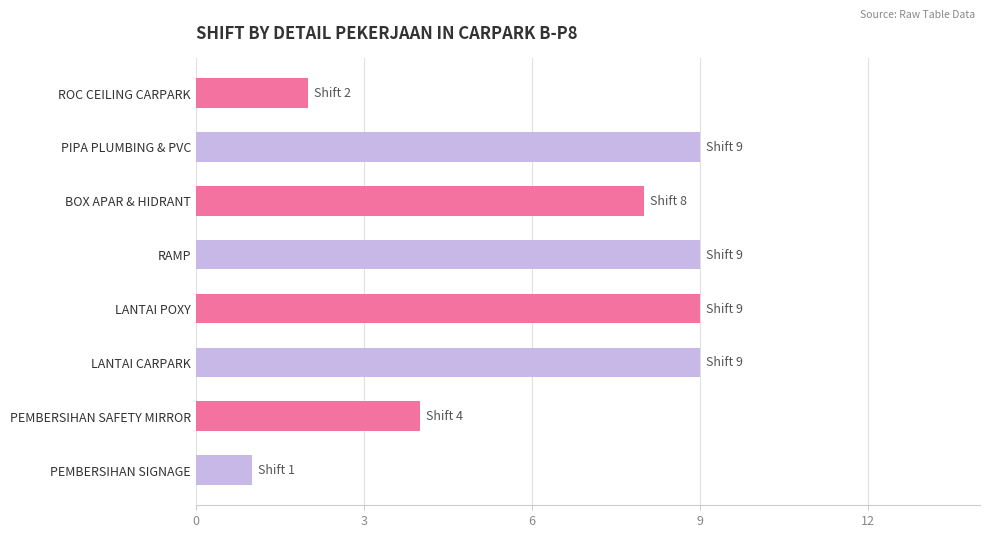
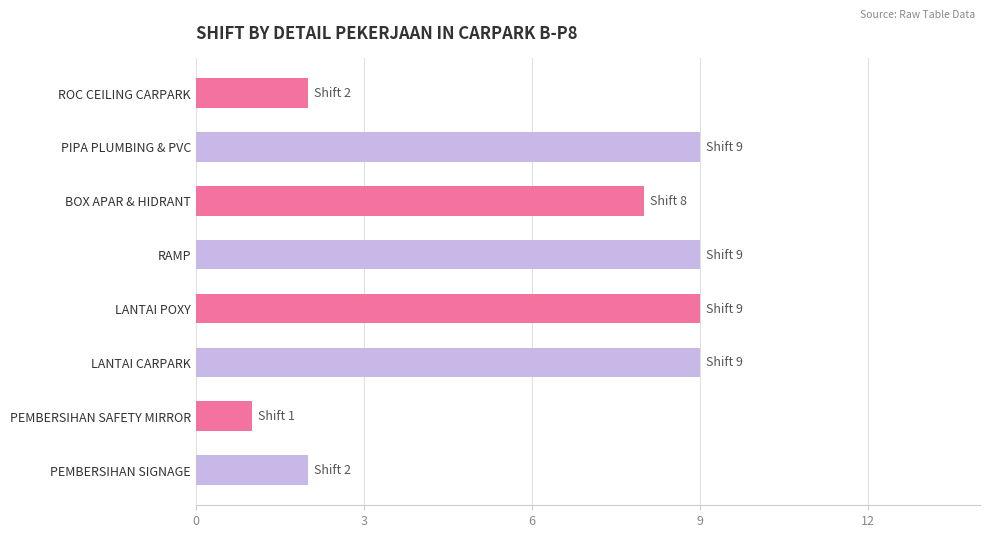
PEMBERSIHAN SAFETY MIRROR: 4 -> 1
PEMBERSIHAN SIGNAGE: 1 -> 2
